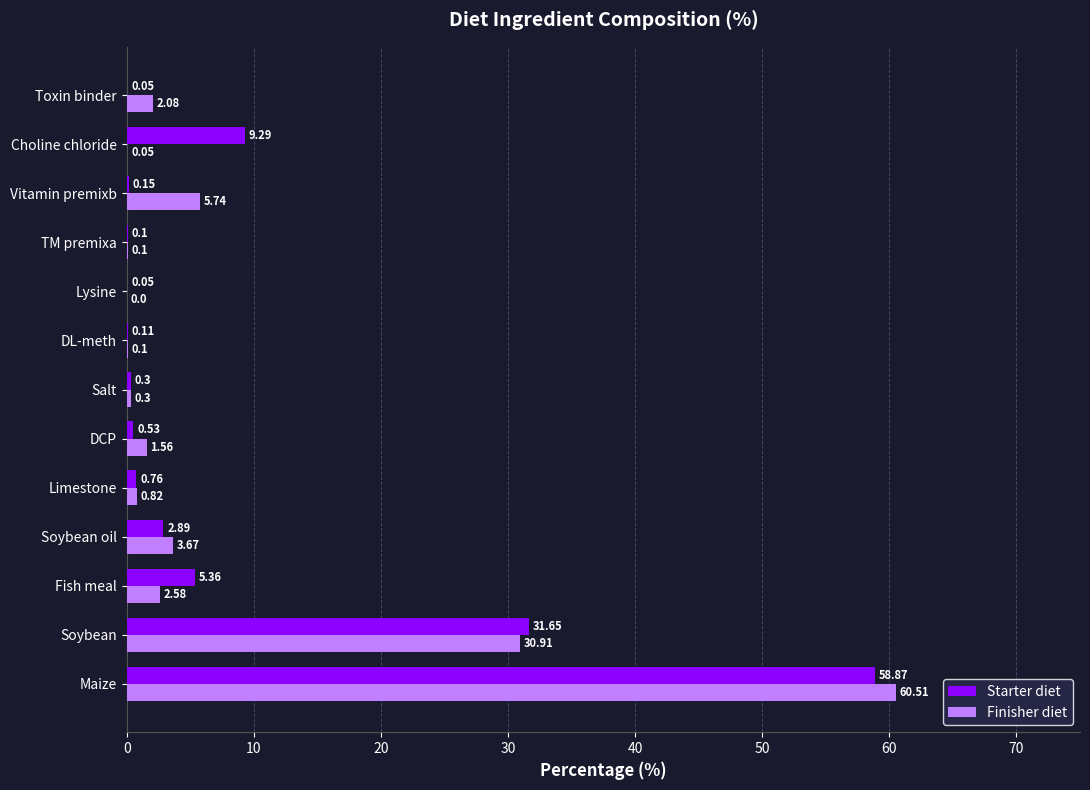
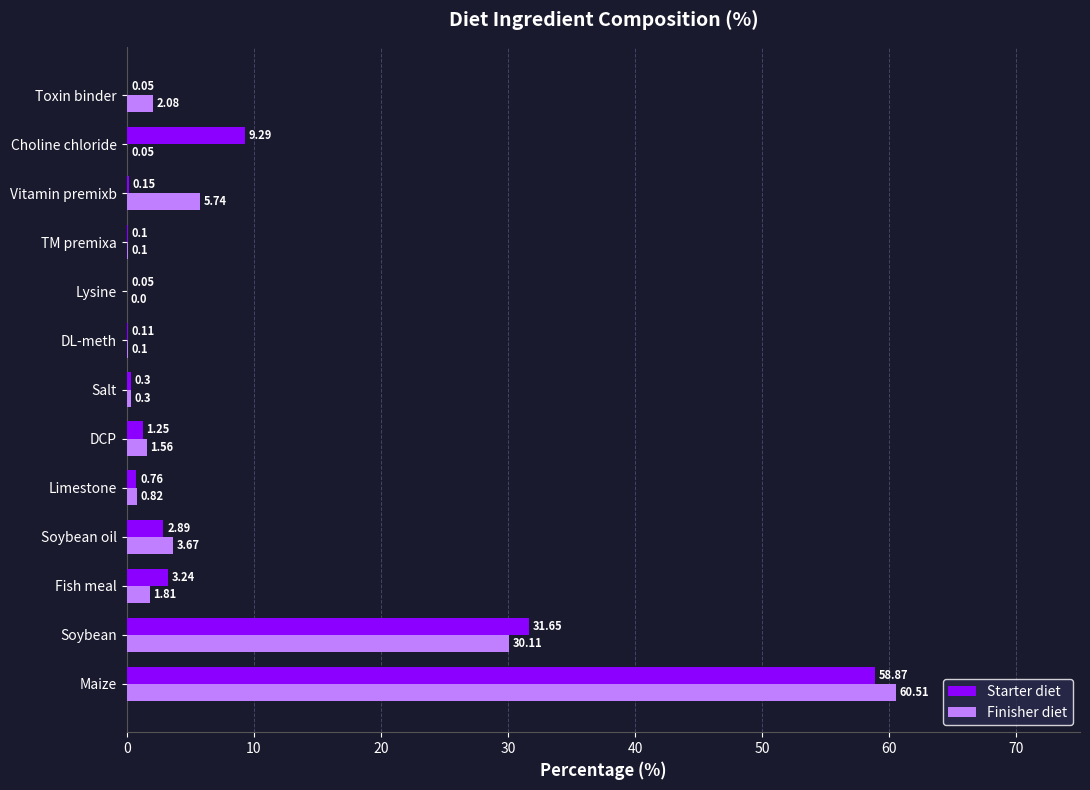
Starter diet, DCP: 0.53 -> 1.25
Starter diet, Fish meal: 5.36 -> 3.24
Finisher diet, Fish meal: 2.58 -> 1.81
Finisher diet, Soybean: 30.91 -> 30.11
